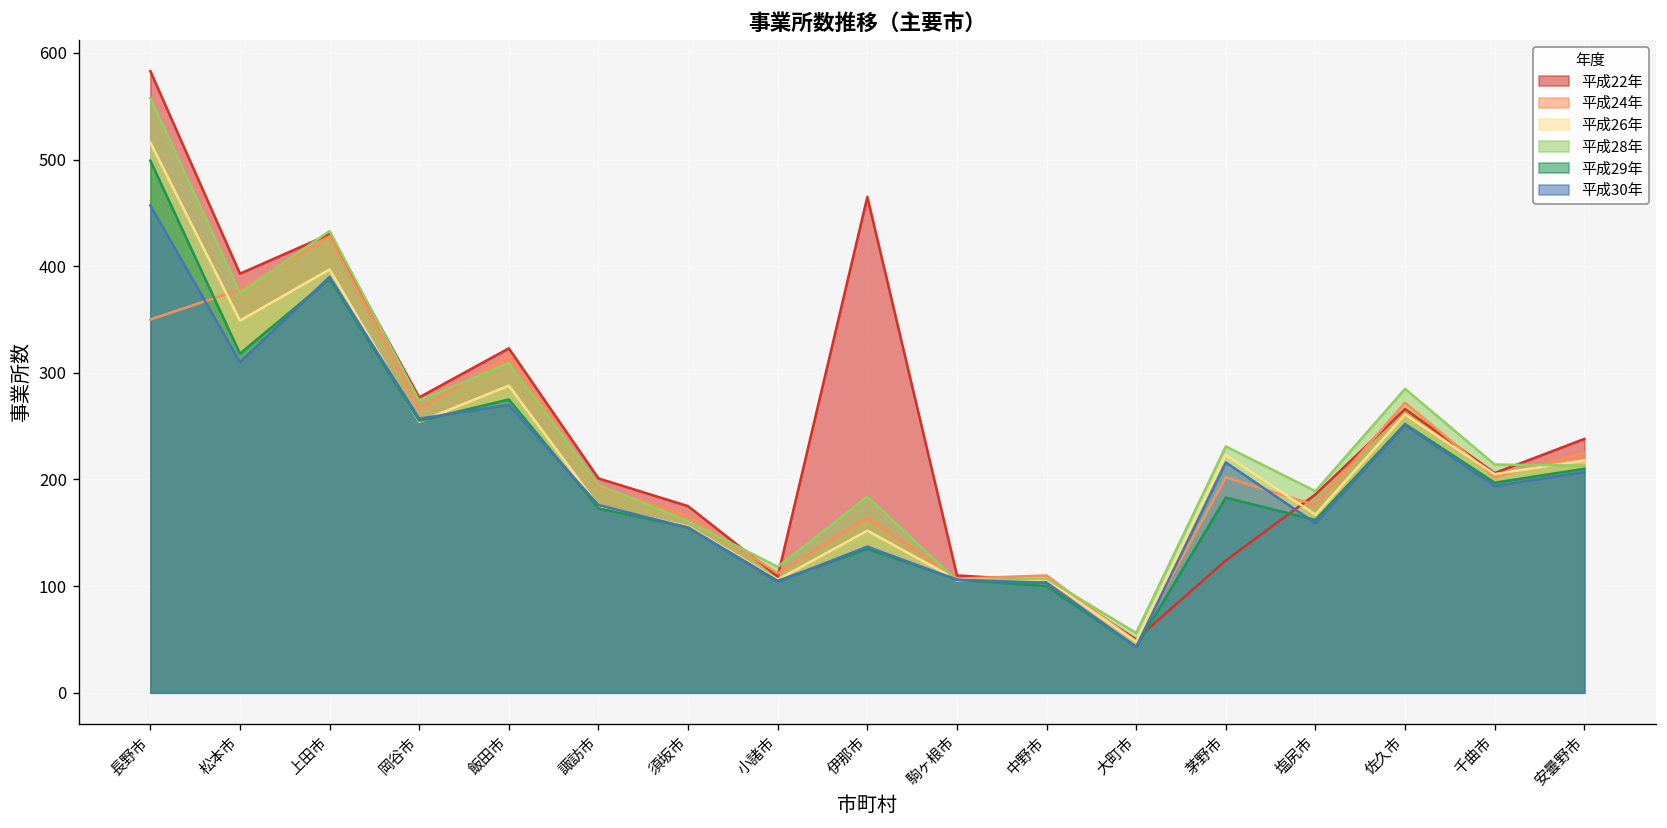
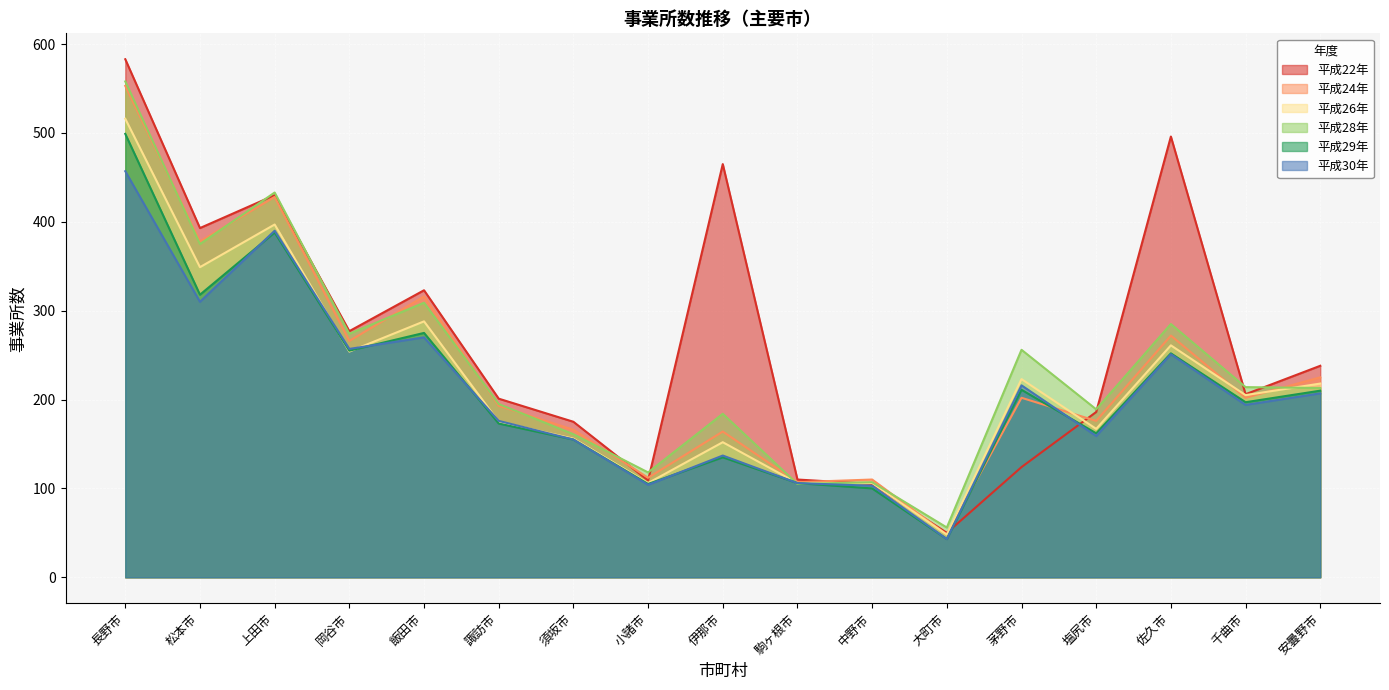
平成24年, 長野市: 350 -> 550
平成28年, 茅野市: 230 -> 260
平成29年, 茅野市: 180 -> 210
平成22年, 佐久市: 270 -> 500
